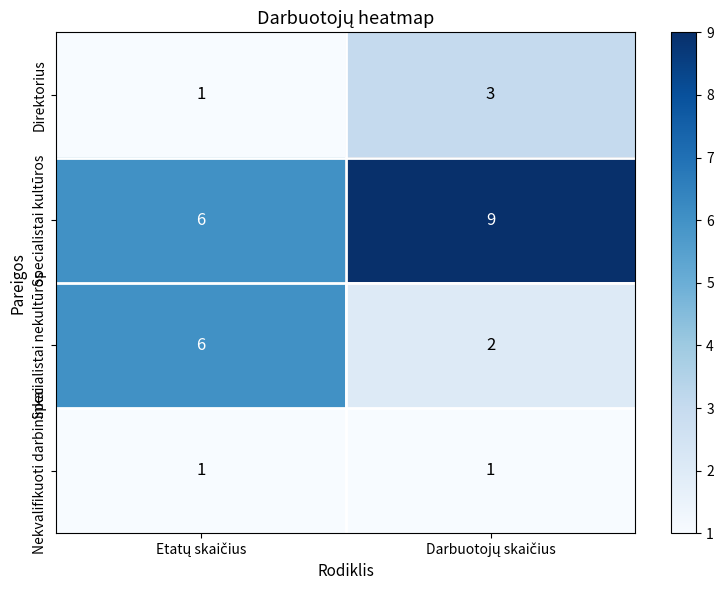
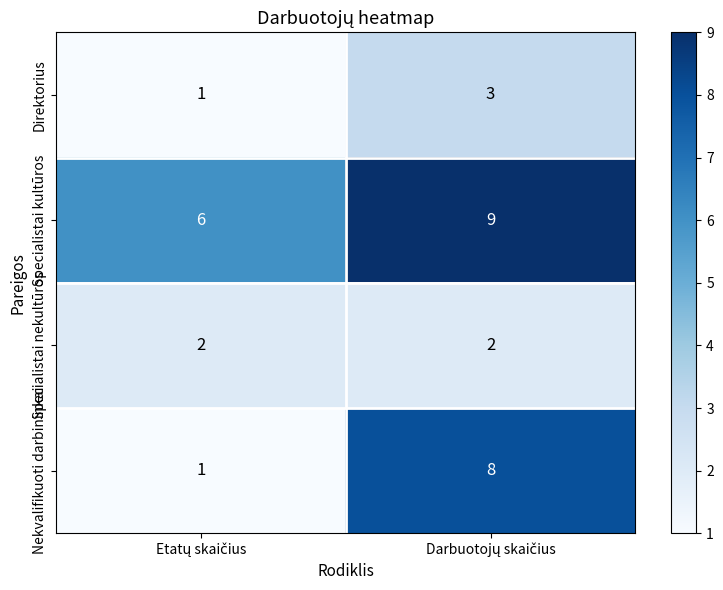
Specialistai nekultūros, Etatų skaičius: 6 -> 2
Nekvalifikuoti darbininkai, Darbuotojų skaičius: 1 -> 8
